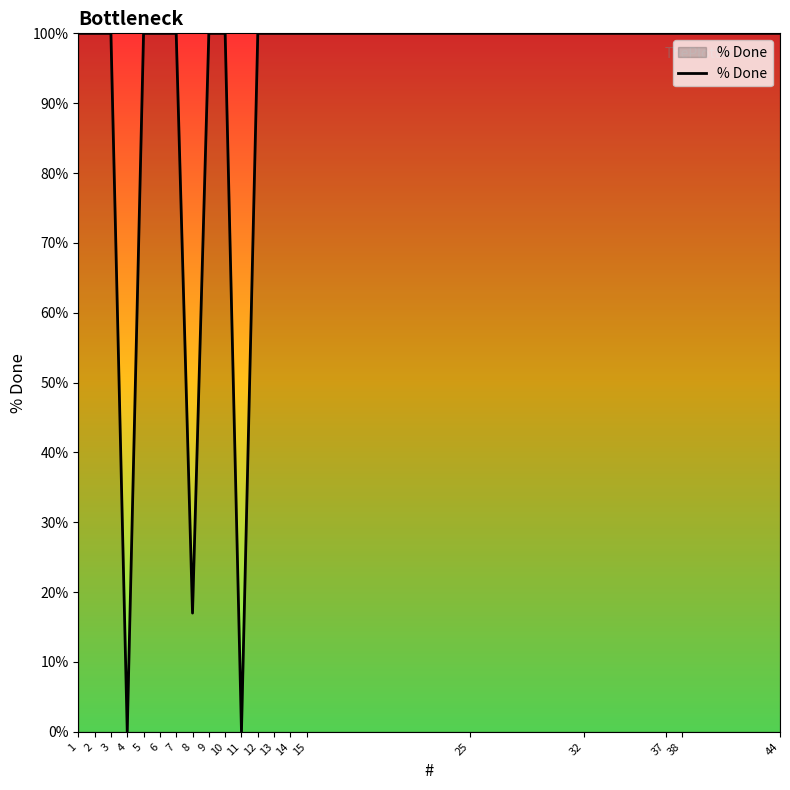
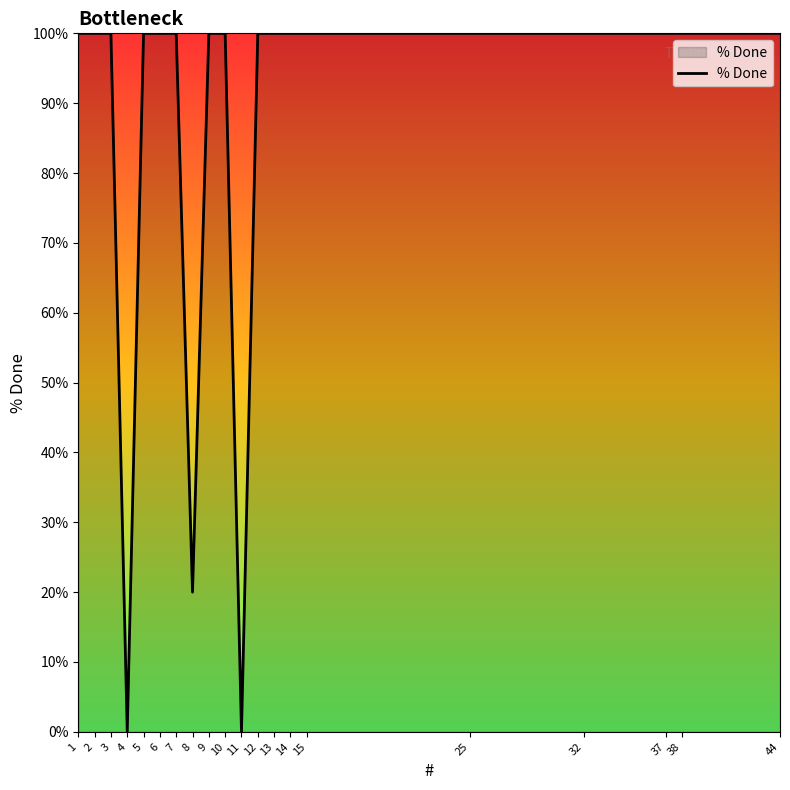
8: 17% -> 20%
